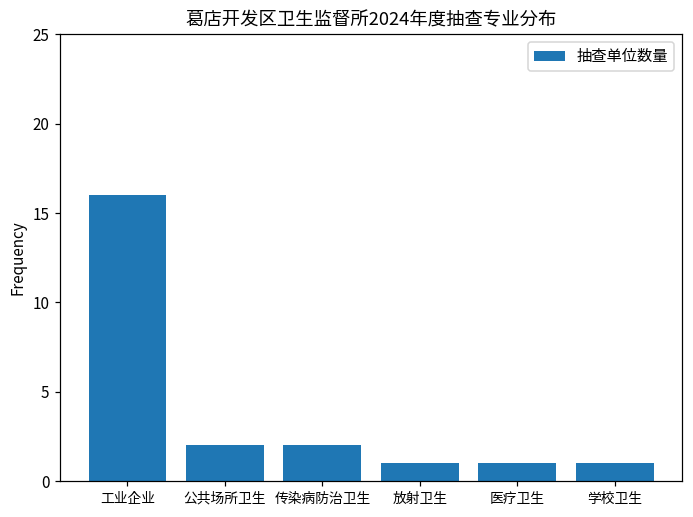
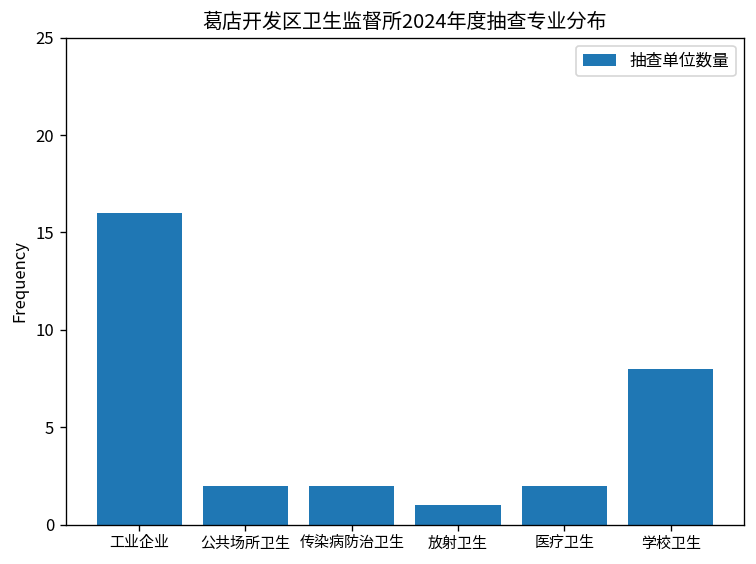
医疗卫生: 1 -> 2
学校卫生: 1 -> 8
